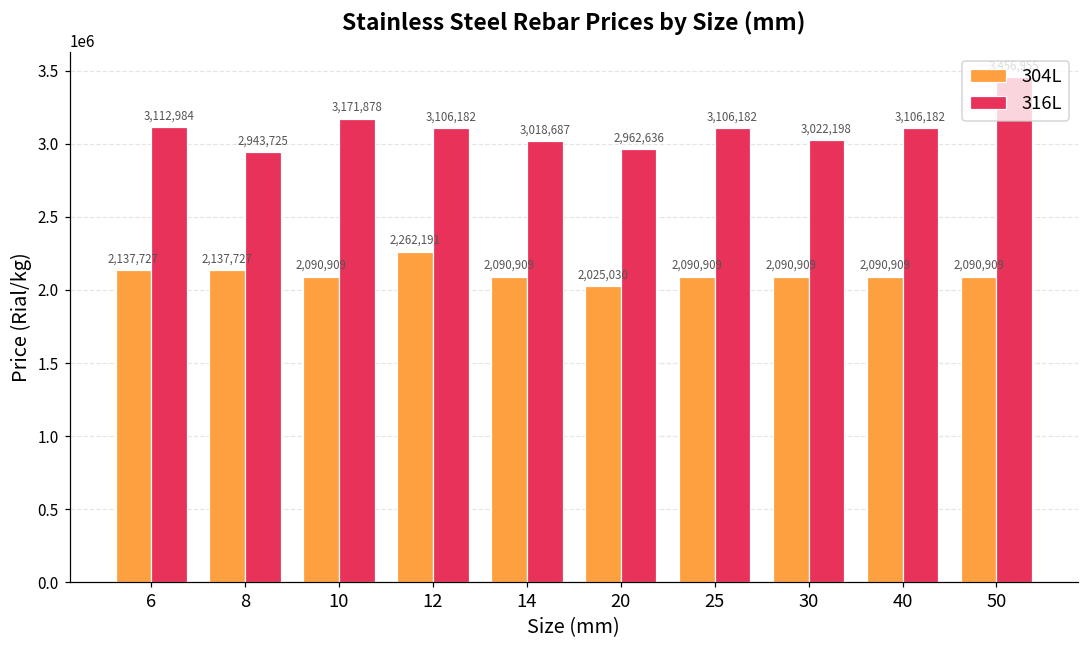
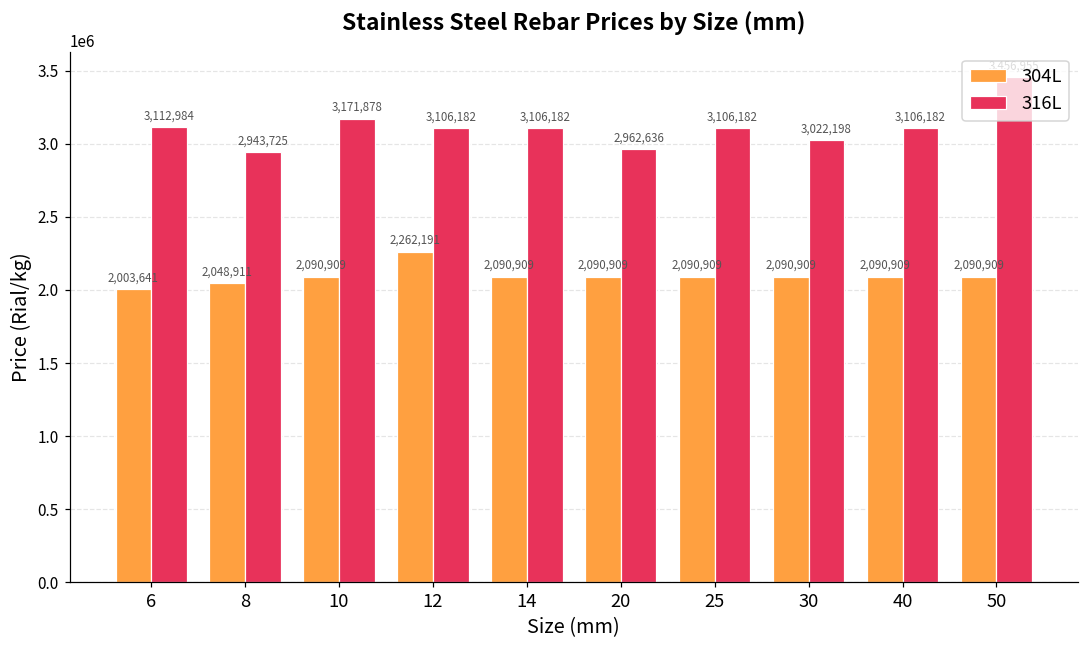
304L, 6: 2,137,727 -> 2,003,641
304L, 8: 2,137,727 -> 2,048,911
316L, 14: 3,018,687 -> 3,106,182
304L, 20: 2,025,030 -> 2,090,909
